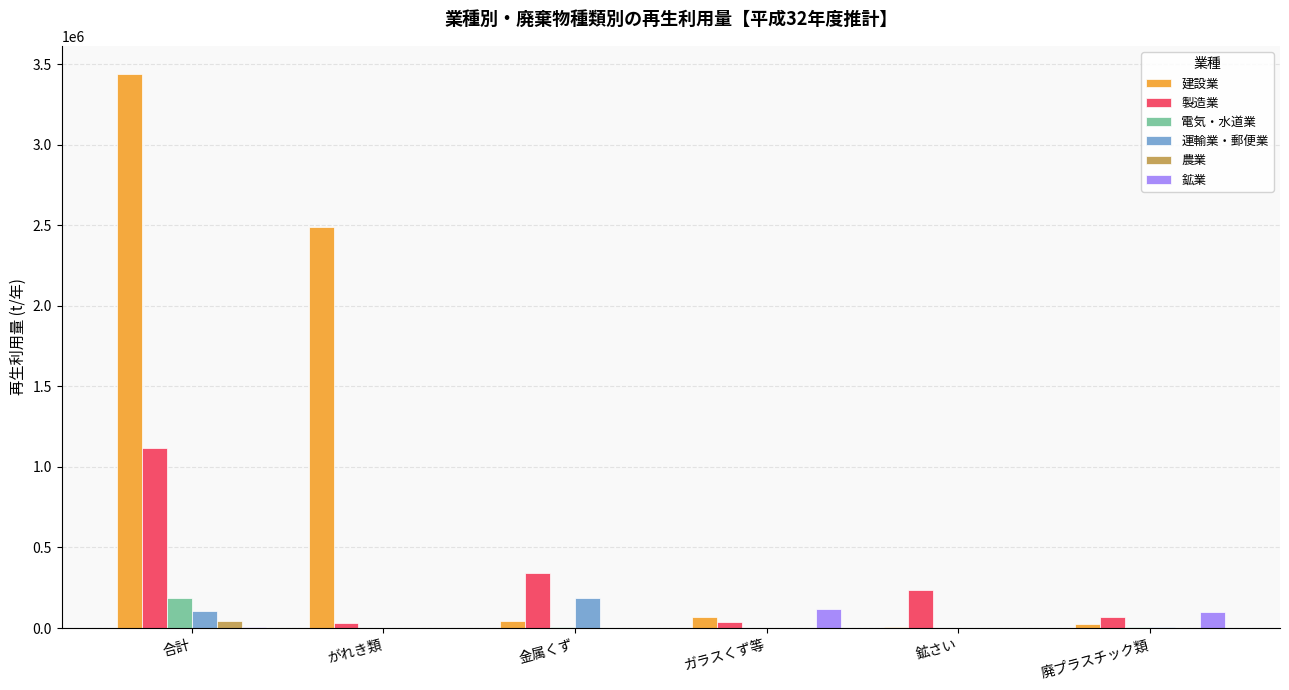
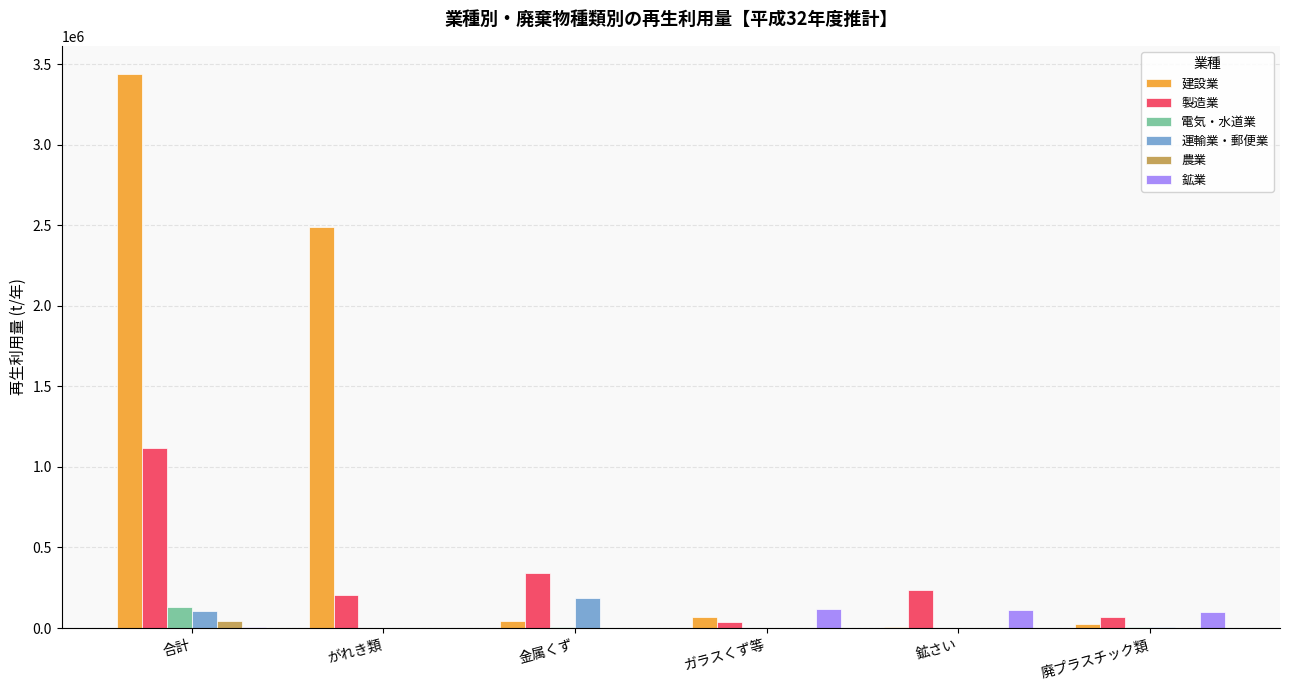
電気・水道業, 合計: 190000 -> 130000
製造業, がれき類: 30000 -> 210000
鉱業, 鉱さい: 0 -> 110000
